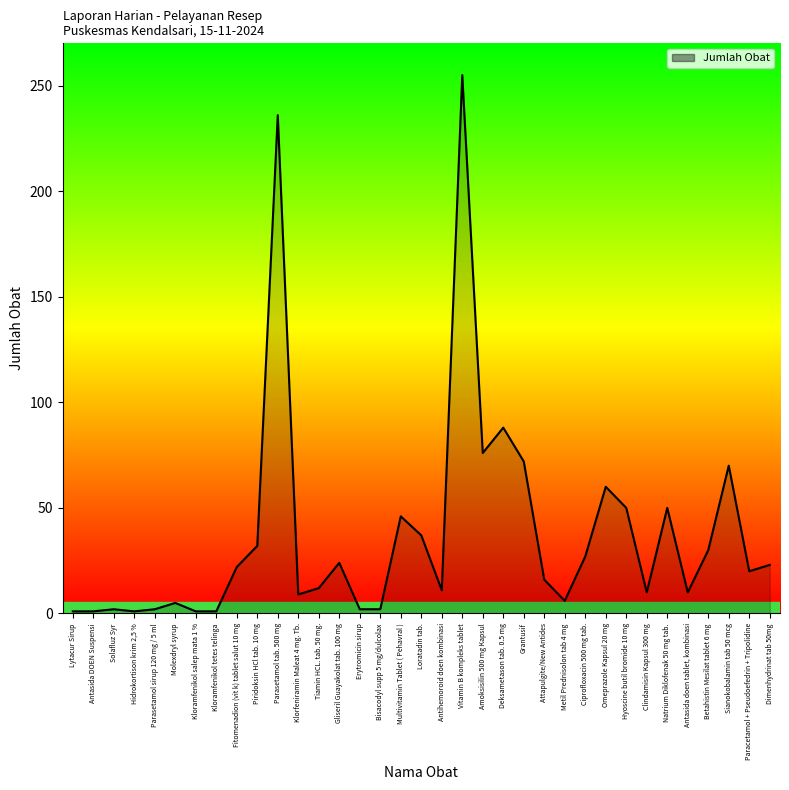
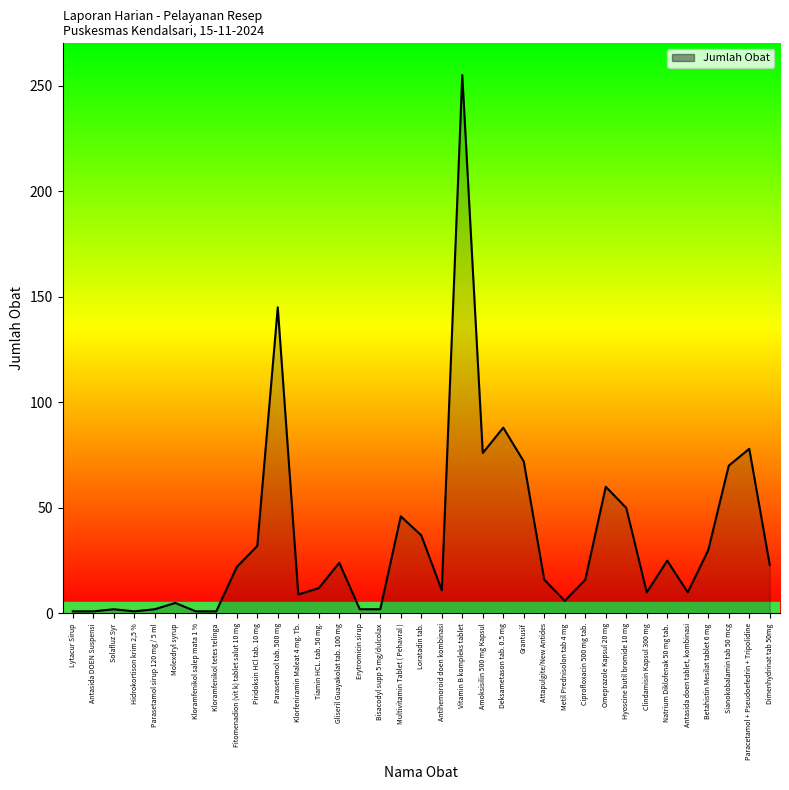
Parasetamol tab. 500 mg: 236 -> 145
Ciprofloxacin 500 mg tab.: 27 -> 16
Natrium Diklofenak 50 mg tab.: 50 -> 25
Paracetamol + Pseudoefedrin + Tripolidine: 20 -> 78
